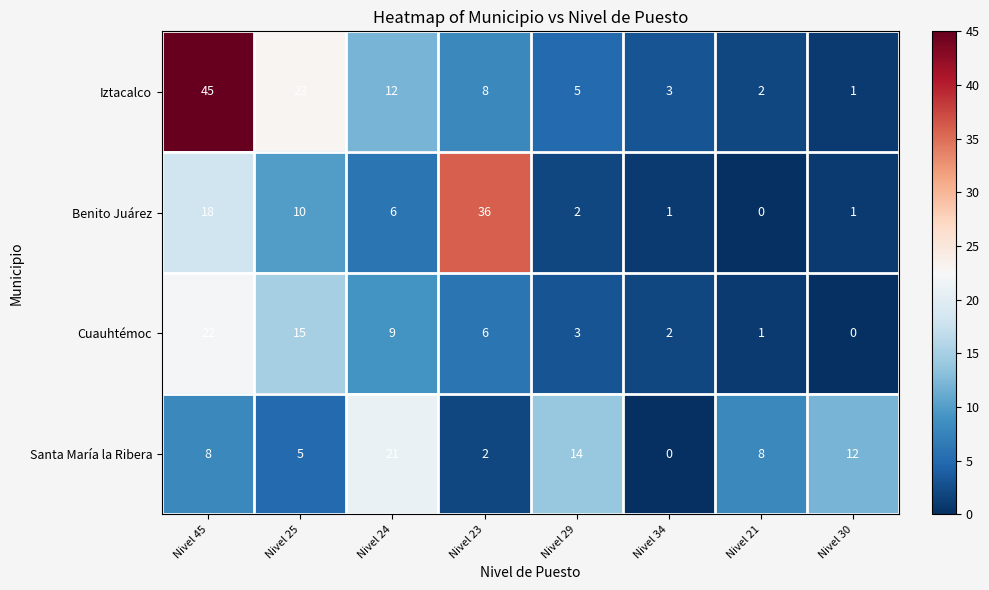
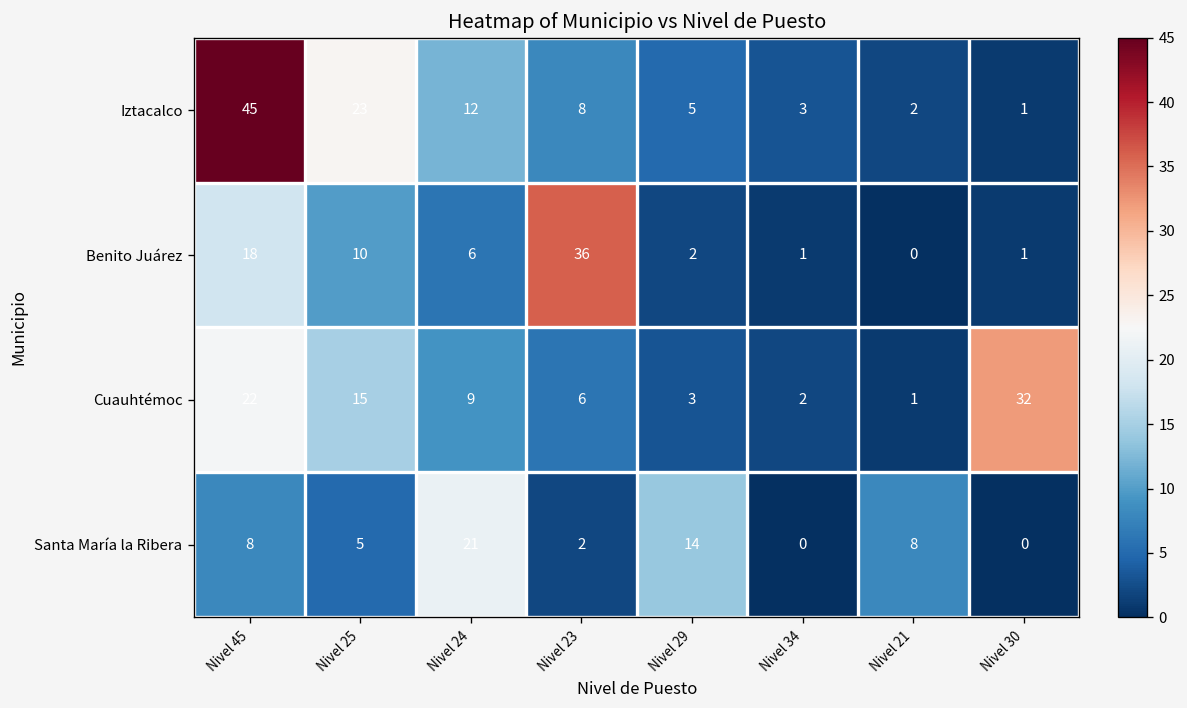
Cuauhtémoc, Nivel 30: 0 -> 32
Santa María la Ribera, Nivel 30: 12 -> 0
